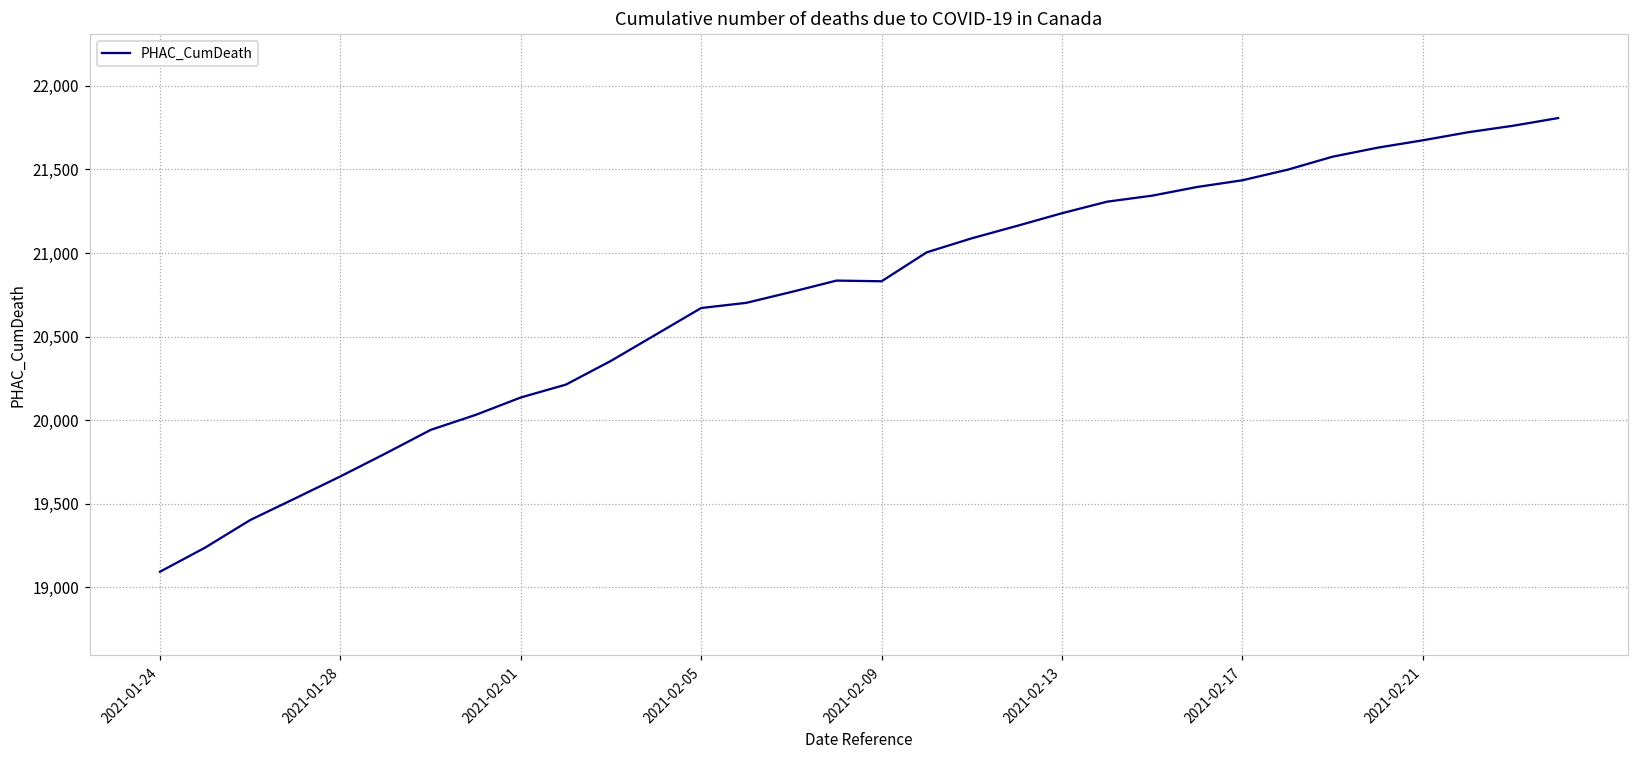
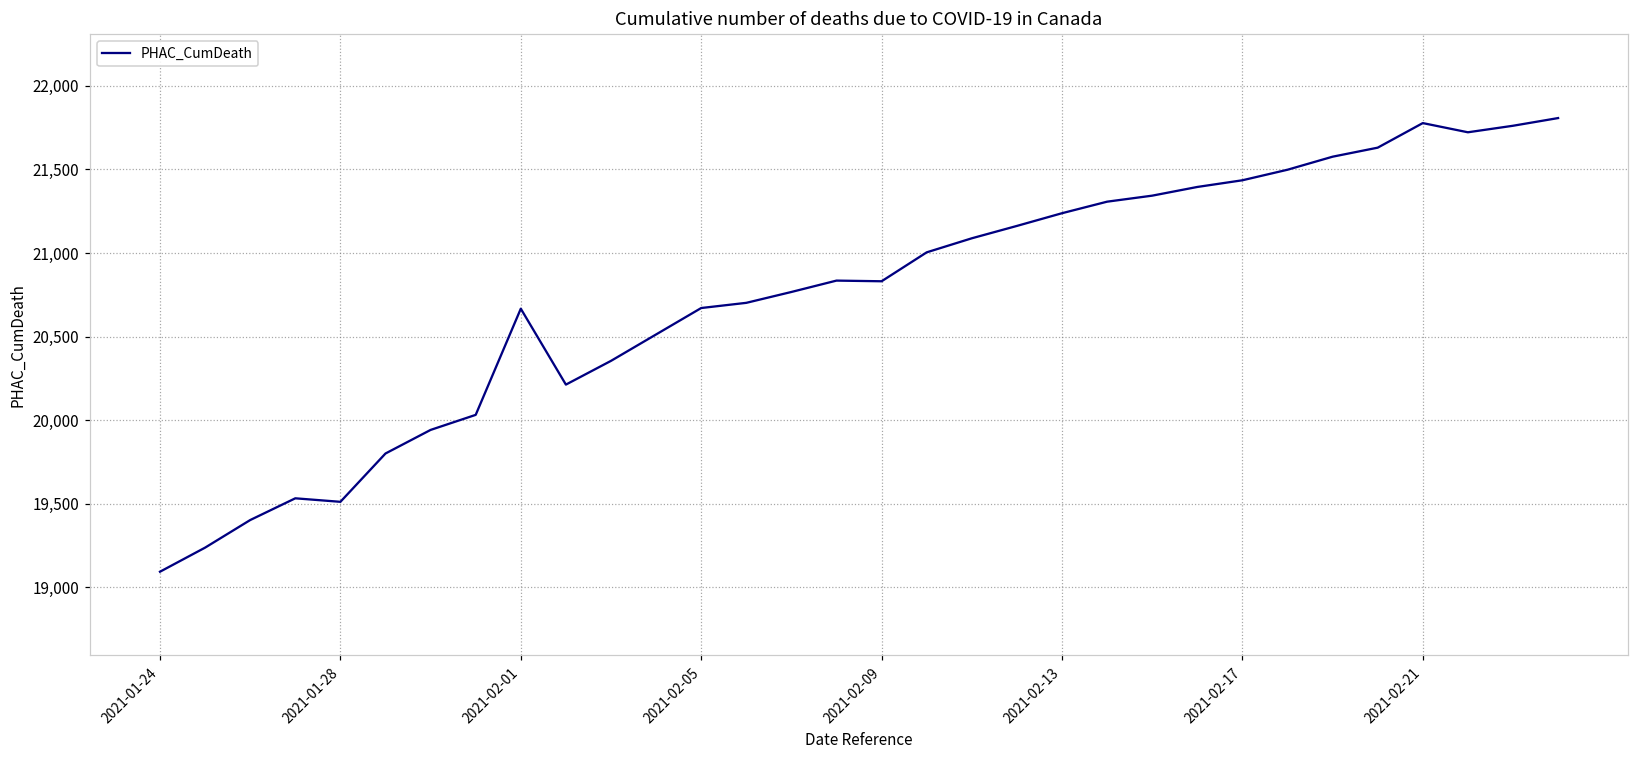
2021-01-28: 19,660 -> 19,510
2021-02-01: 20,140 -> 20,670
2021-02-21: 21,670 -> 21,780
